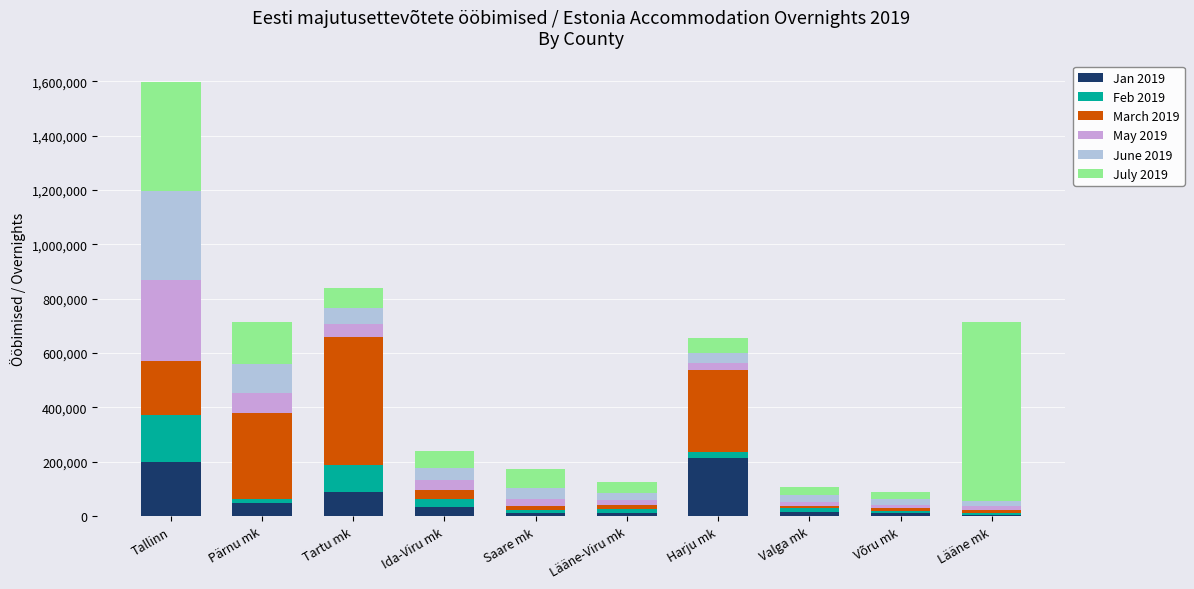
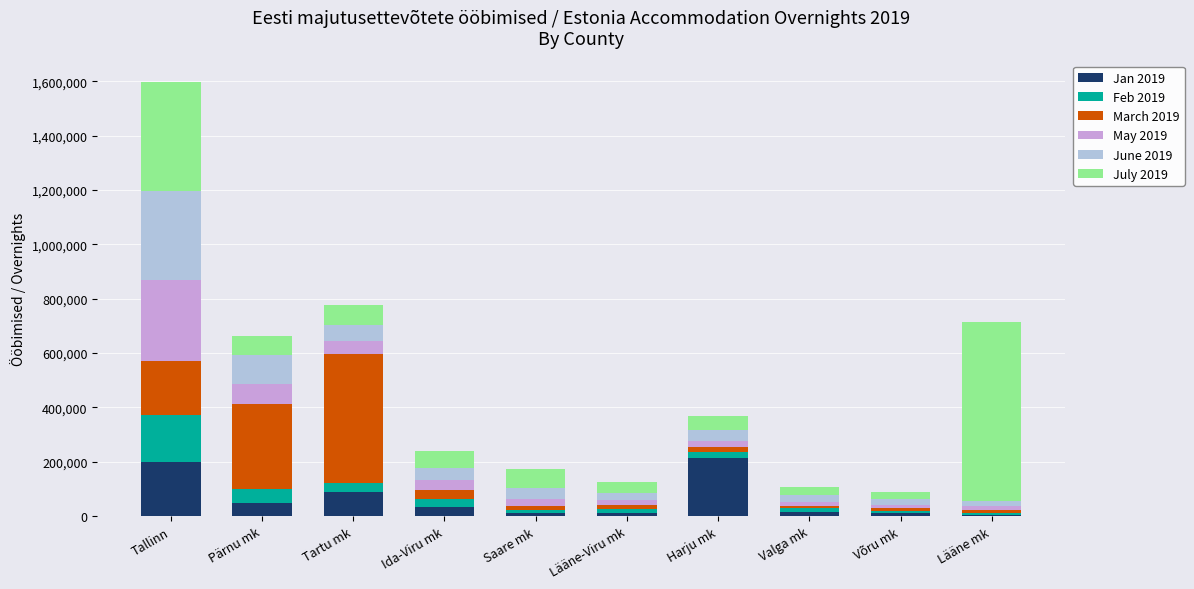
Feb 2019, Pärnu mk: 20,000 -> 50,000
July 2019, Pärnu mk: 150,000 -> 70,000
Feb 2019, Tartu mk: 100,000 -> 30,000
March 2019, Harju mk: 300,000 -> 20,000
